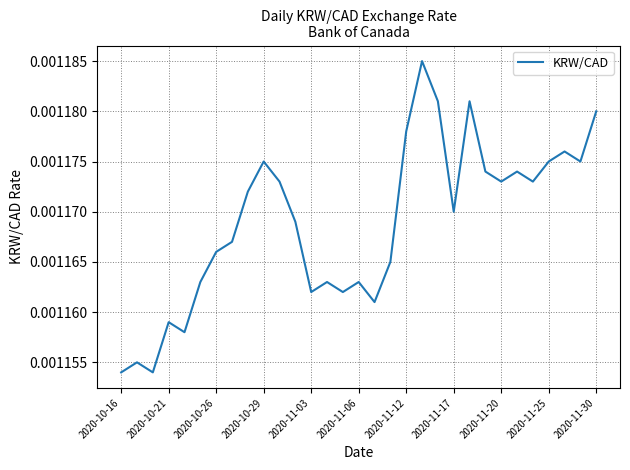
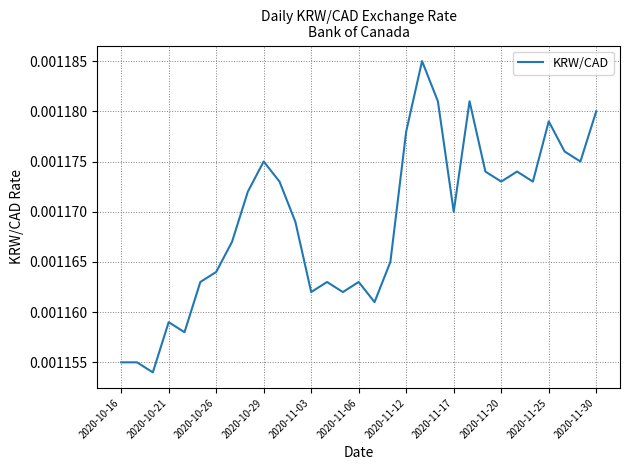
2020-10-16: 0.001154 -> 0.001155
2020-10-26: 0.001166 -> 0.001164
2020-11-25: 0.001175 -> 0.001179
